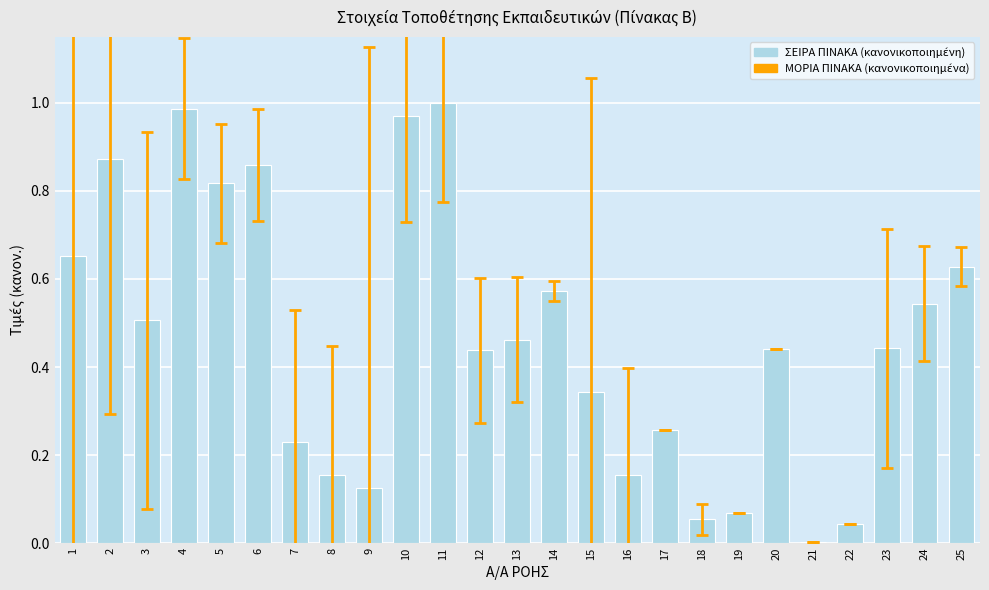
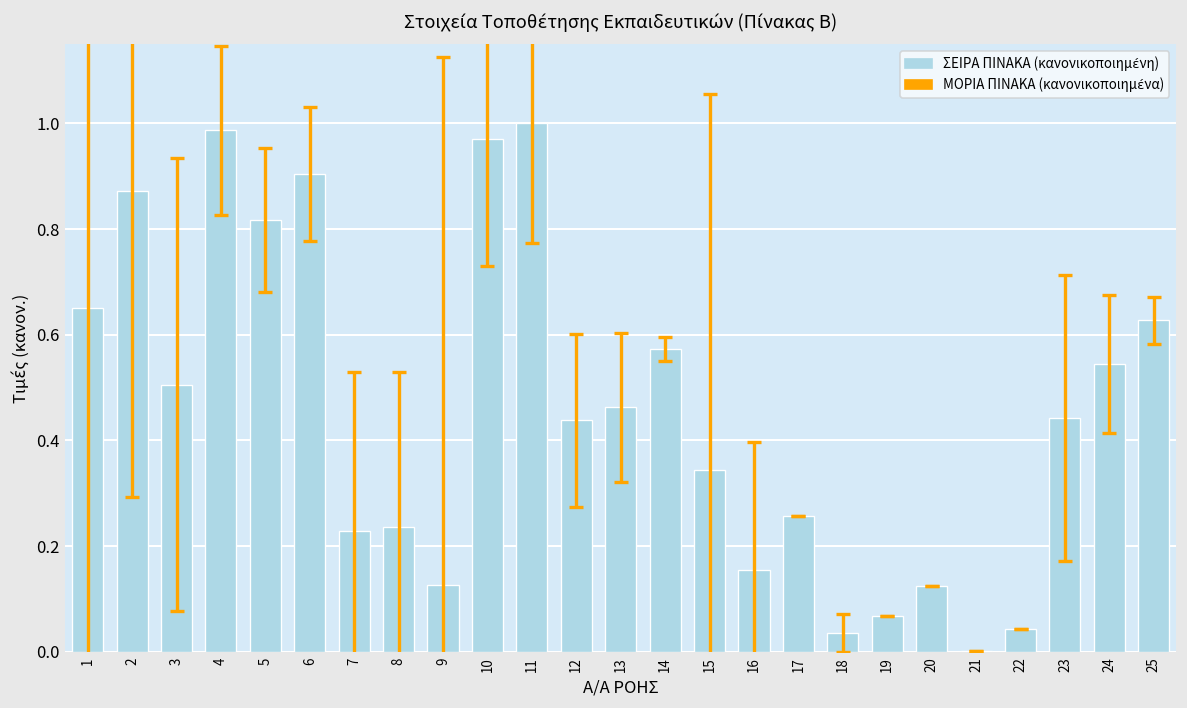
ΣΕΙΡΑ ΠΙΝΑΚΑ (κανονικοποιημένη), 6: 0.86 -> 0.90
ΣΕΙΡΑ ΠΙΝΑΚΑ (κανονικοποιημένη), 8: 0.15 -> 0.24
ΣΕΙΡΑ ΠΙΝΑΚΑ (κανονικοποιημένη), 18: 0.05 -> 0.04
ΣΕΙΡΑ ΠΙΝΑΚΑ (κανονικοποιημένη), 20: 0.44 -> 0.13
